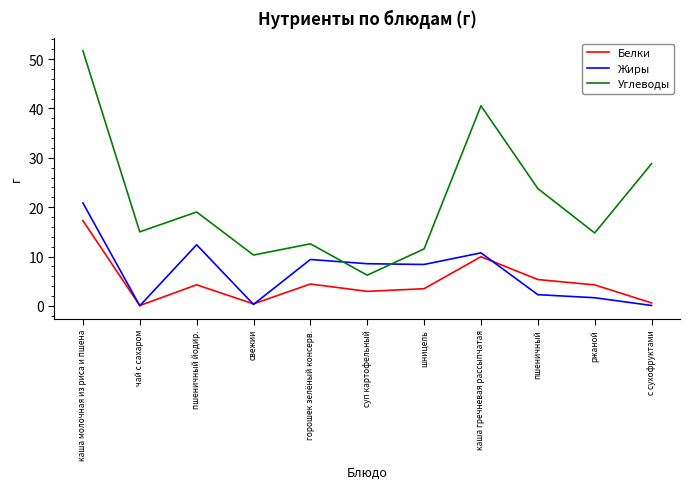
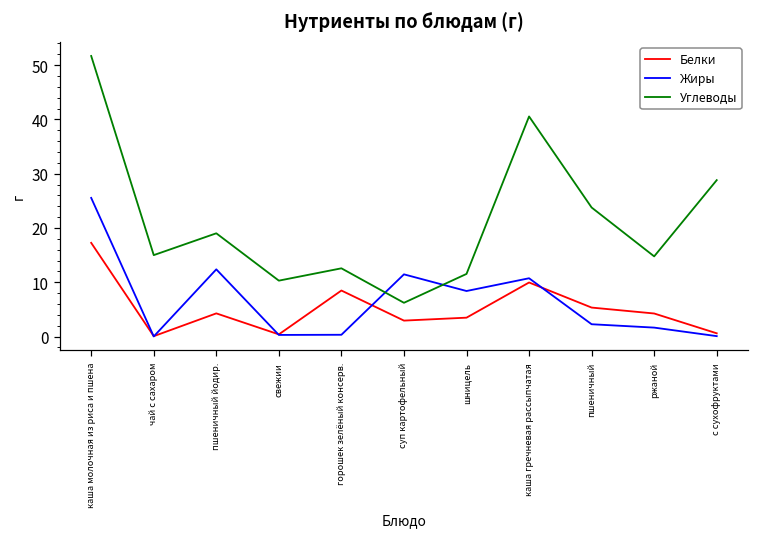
Жиры, каша молочная из риса и пшена: 21 -> 26
Белки, горошек зелёный консерв.: 4 -> 8
Жиры, горошек зелёный консерв.: 9 -> 0
Жиры, суп картофельный: 9 -> 11
